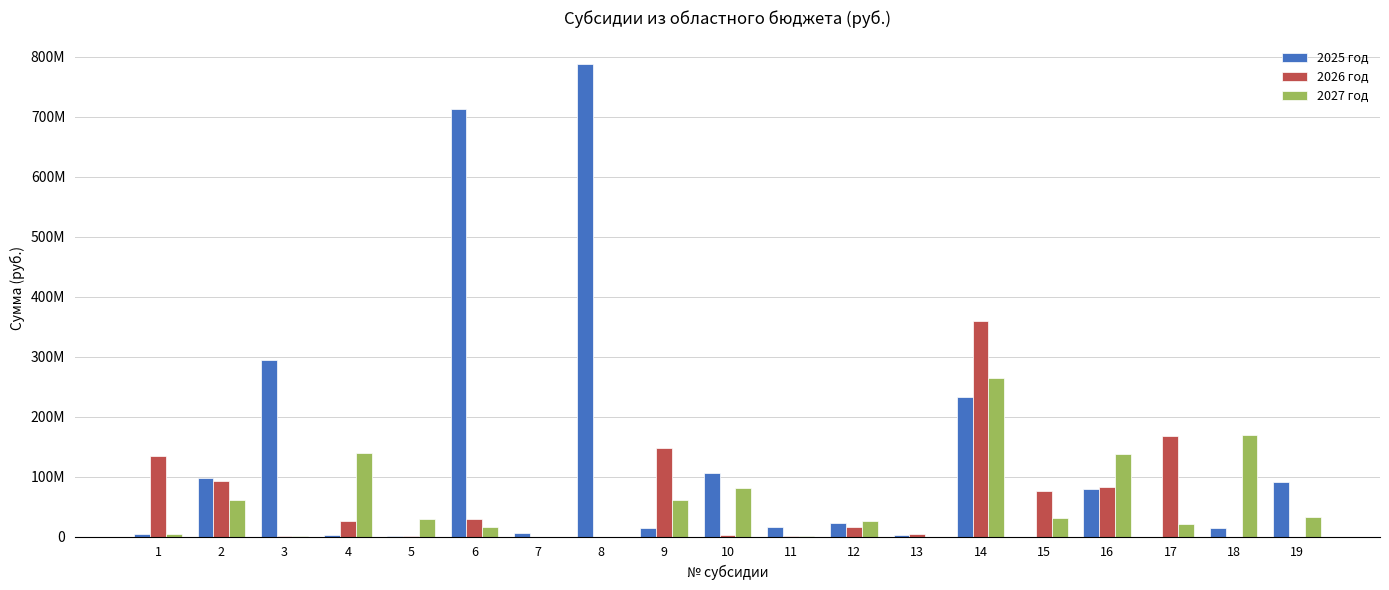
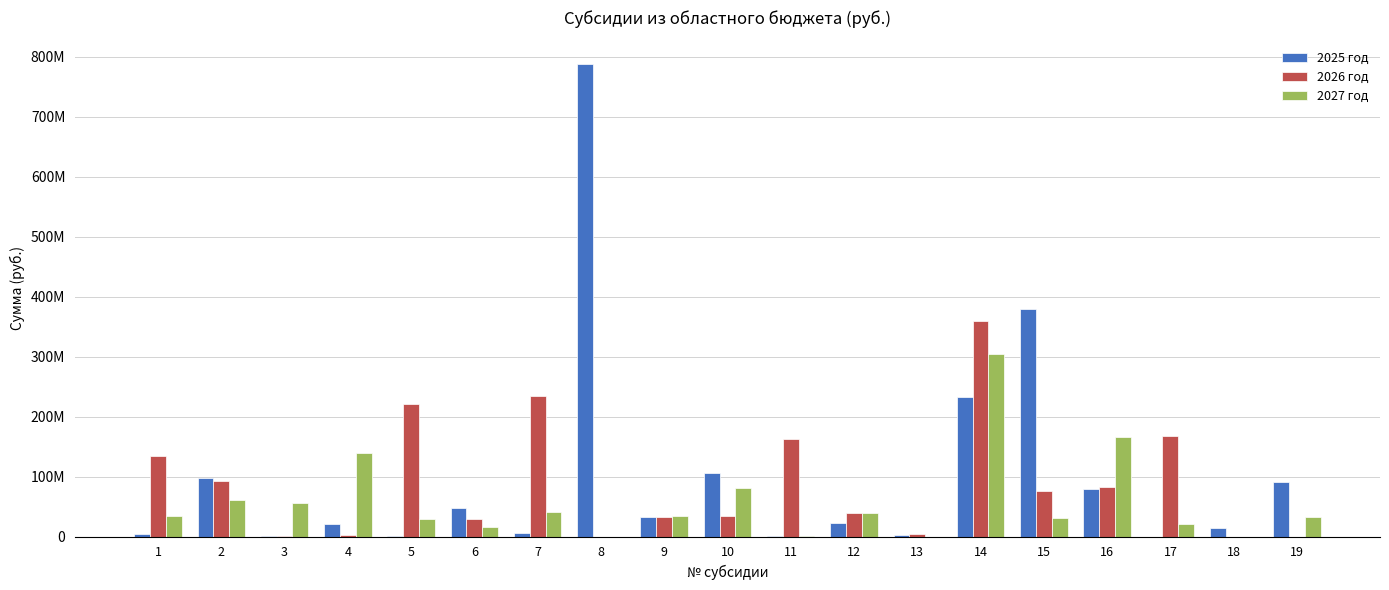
2027 год, 1: 0 -> 30000000
2025 год, 3: 290000000 -> 0
2027 год, 3: 0 -> 60000000
2025 год, 4: 0 -> 20000000
2026 год, 4: 30000000 -> 0
2026 год, 5: 0 -> 220000000
2025 год, 6: 710000000 -> 50000000
2026 год, 7: 0 -> 230000000
2027 год, 7: 0 -> 40000000
2025 год, 9: 10000000 -> 30000000
2026 год, 9: 150000000 -> 30000000
2027 год, 9: 60000000 -> 30000000
2026 год, 10: 0 -> 30000000
2025 год, 11: 20000000 -> 0
2026 год, 11: 0 -> 160000000
2026 год, 12: 20000000 -> 40000000
2027 год, 12: 30000000 -> 40000000
2027 год, 14: 260000000 -> 300000000
2025 год, 15: 0 -> 380000000
2027 год, 16: 140000000 -> 170000000
2027 год, 18: 170000000 -> 0
